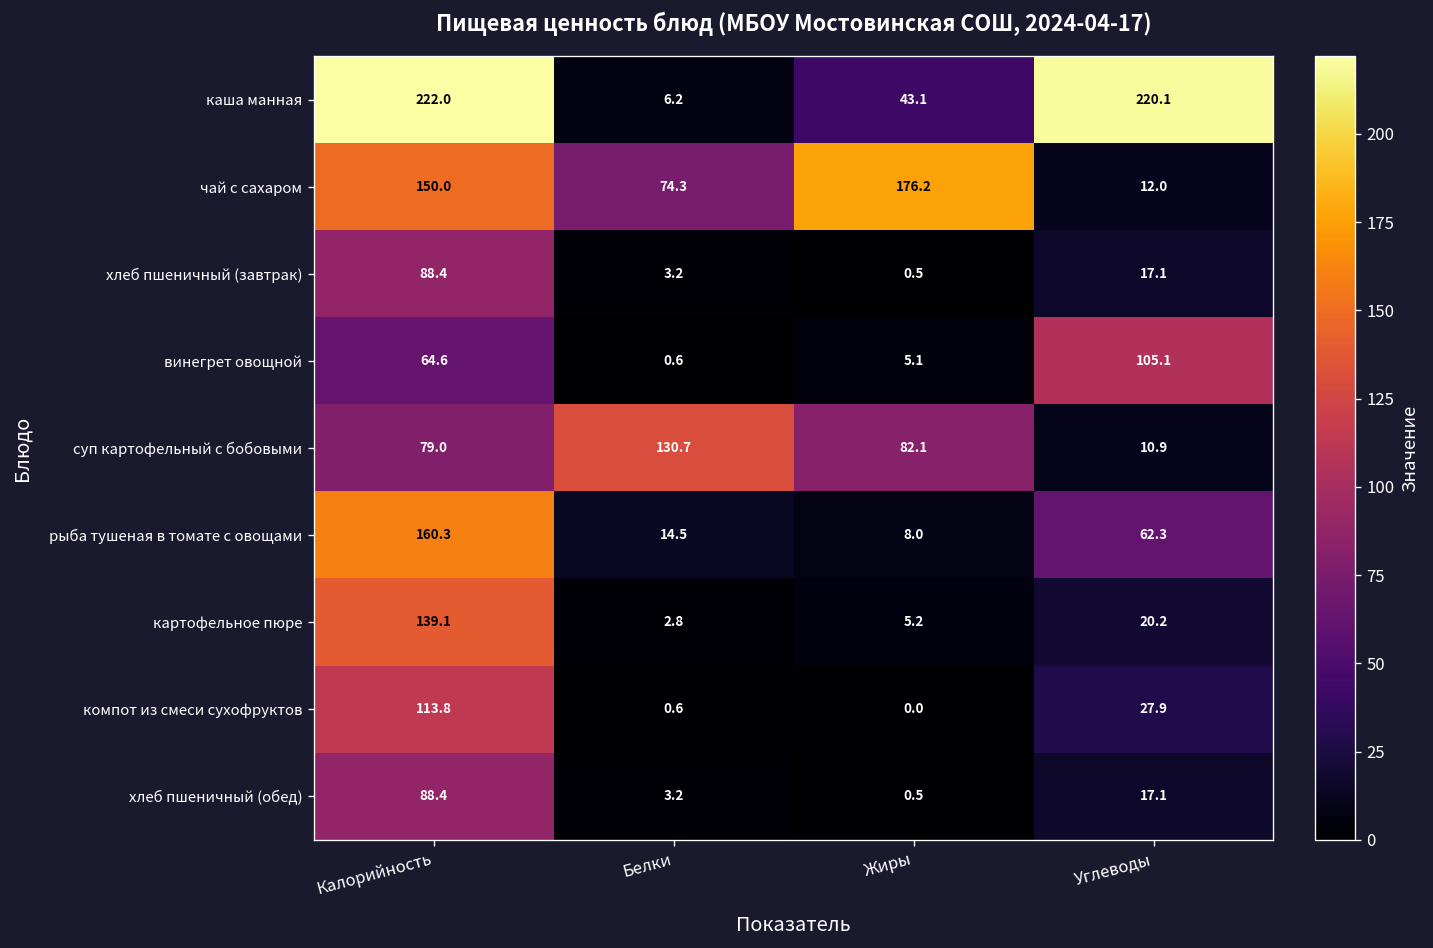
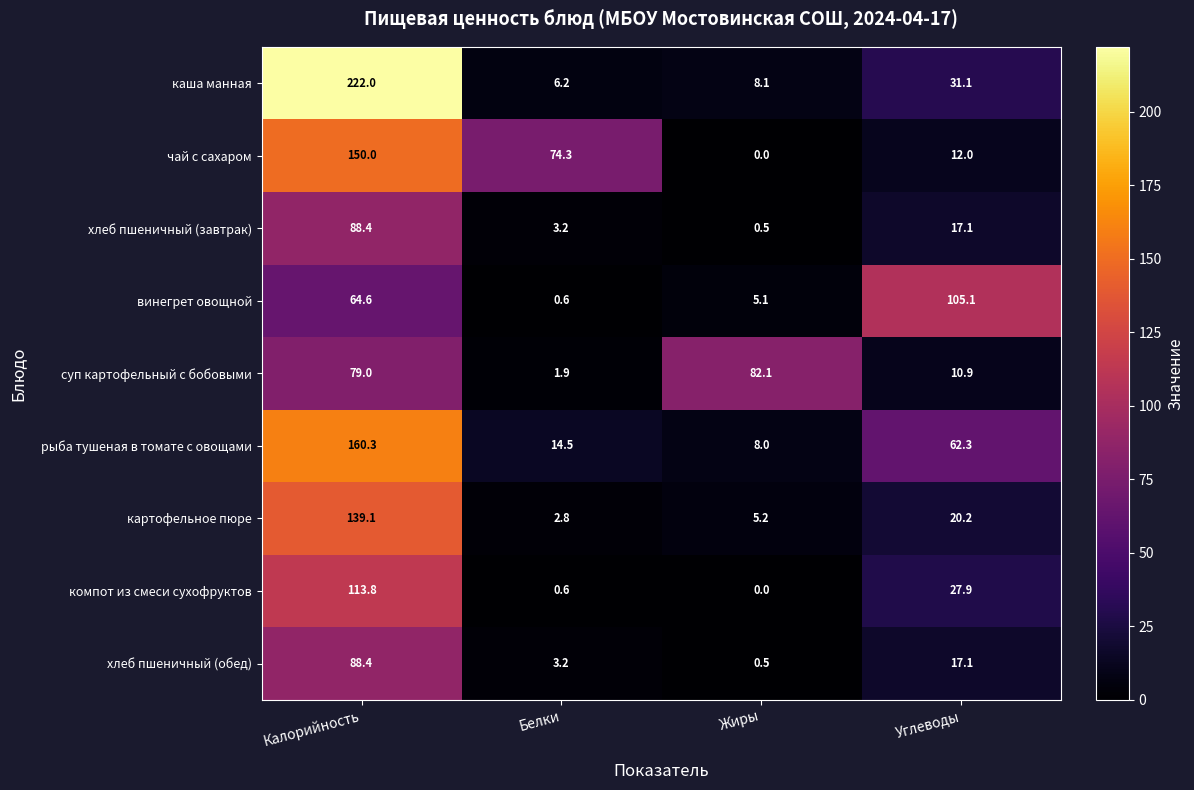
каша манная, Жиры: 43.1 -> 8.1
каша манная, Углеводы: 220.1 -> 31.1
чай с сахаром, Жиры: 176.2 -> 0.0
суп картофельный с бобовыми, Белки: 130.7 -> 1.9
